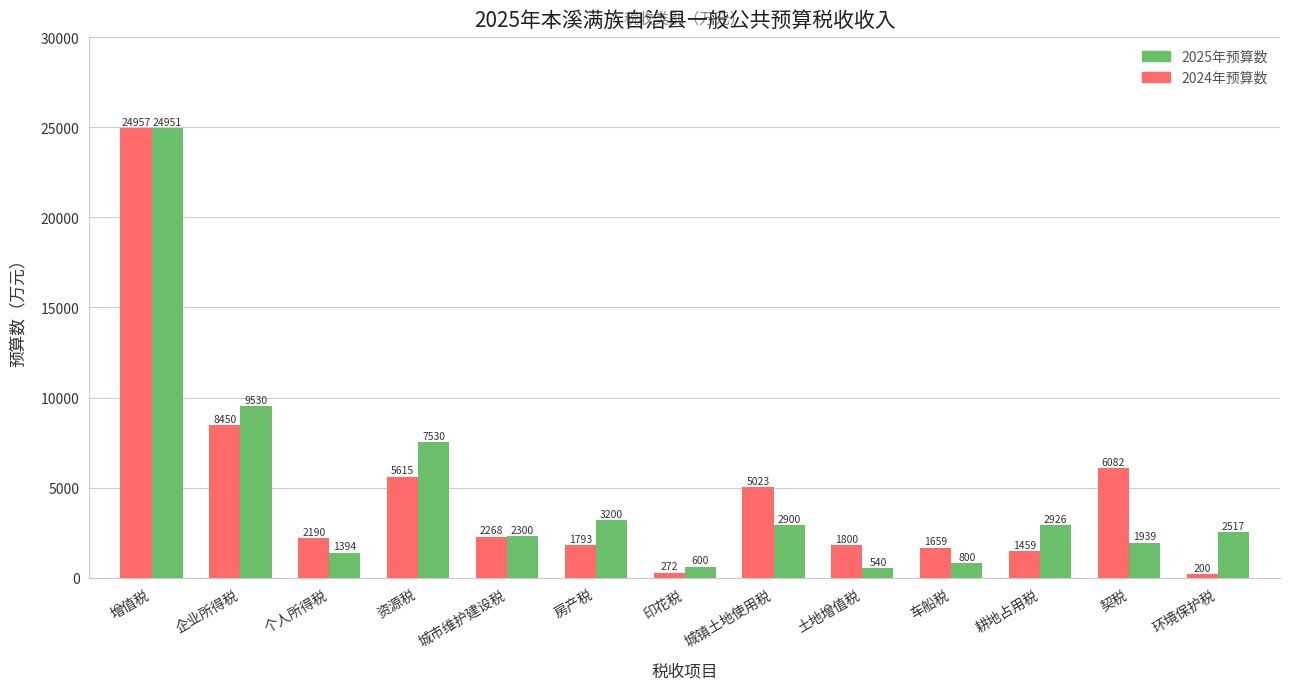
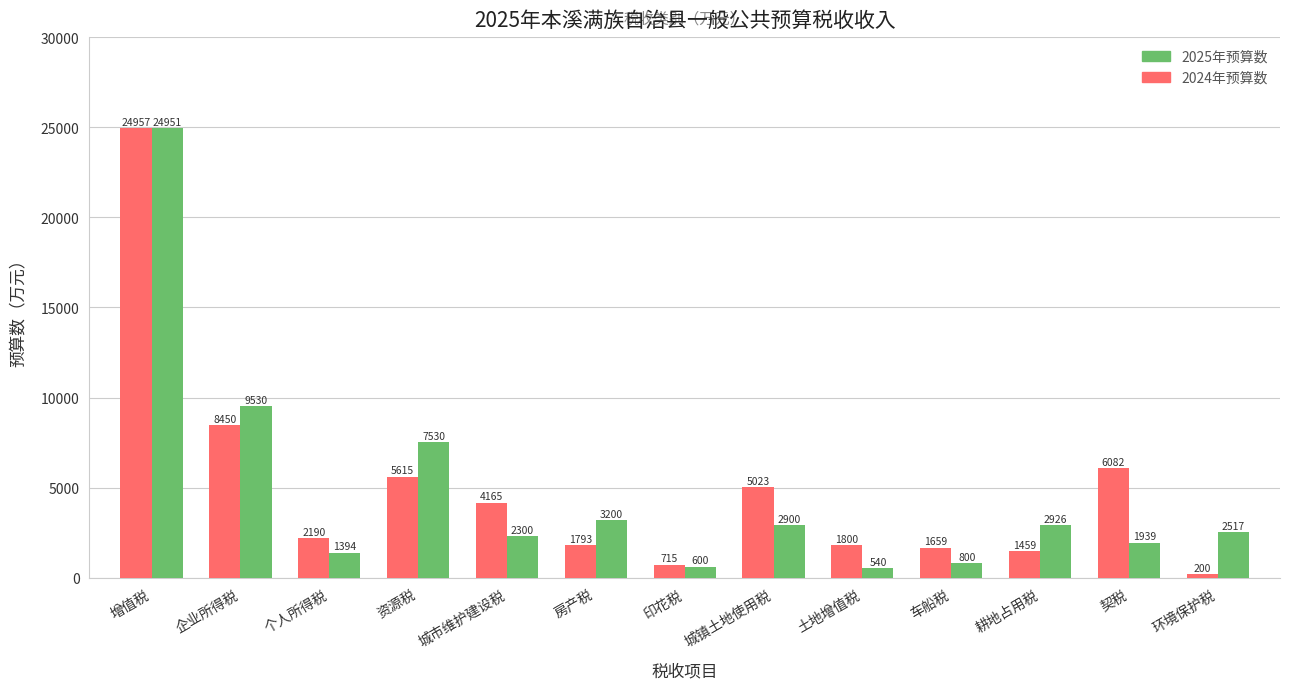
2024年预算数, 城市维护建设税: 2268 -> 4165
2024年预算数, 印花税: 272 -> 715
